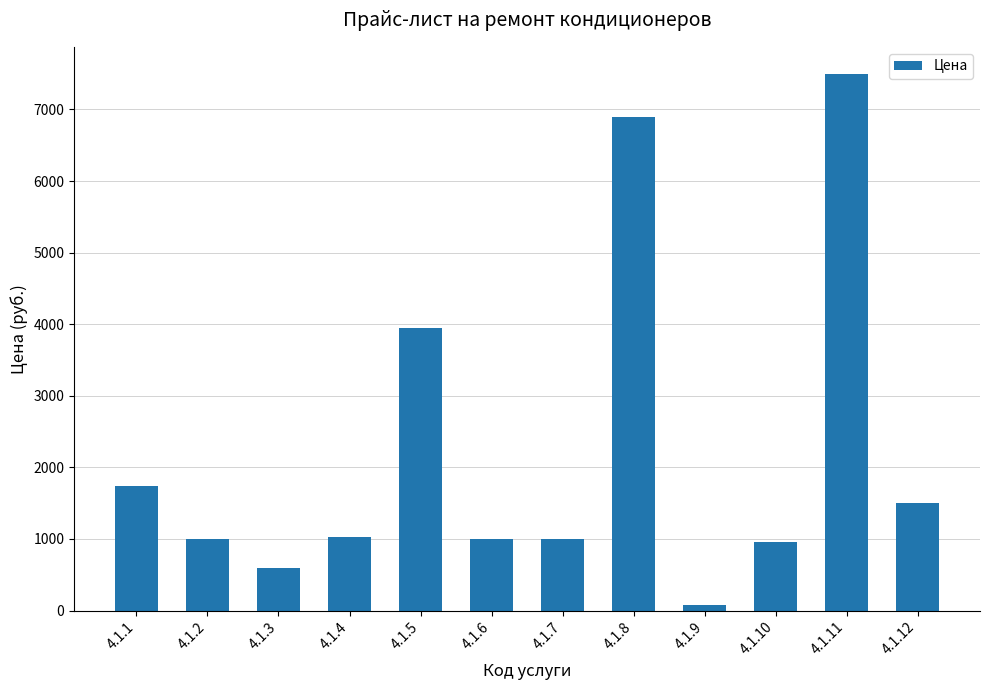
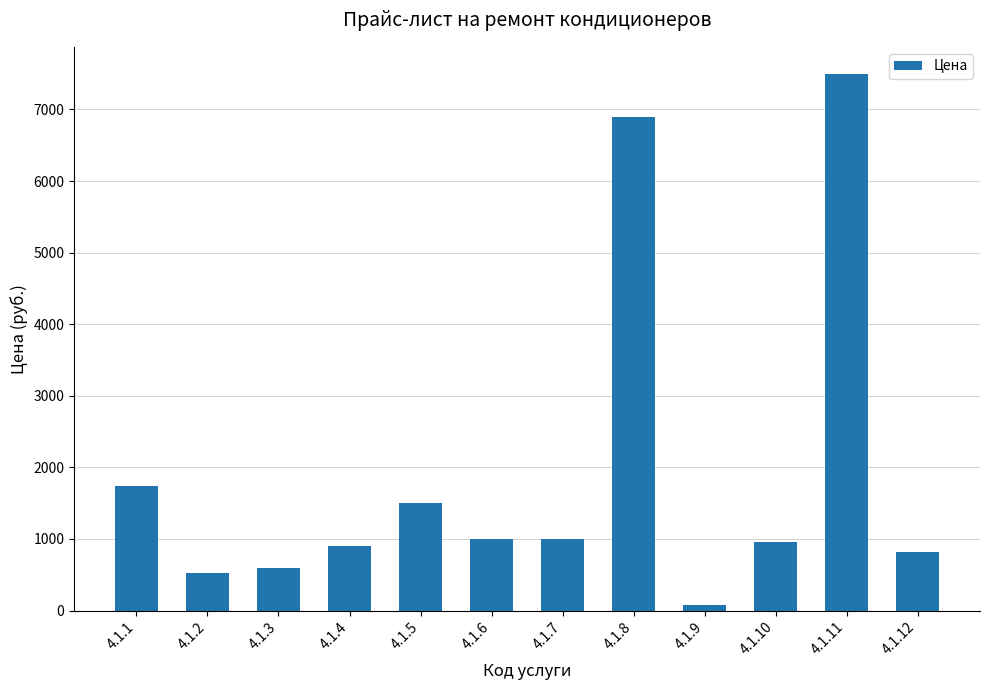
4.1.2: 1000 -> 500
4.1.4: 1000 -> 900
4.1.5: 3900 -> 1500
4.1.12: 1500 -> 800
